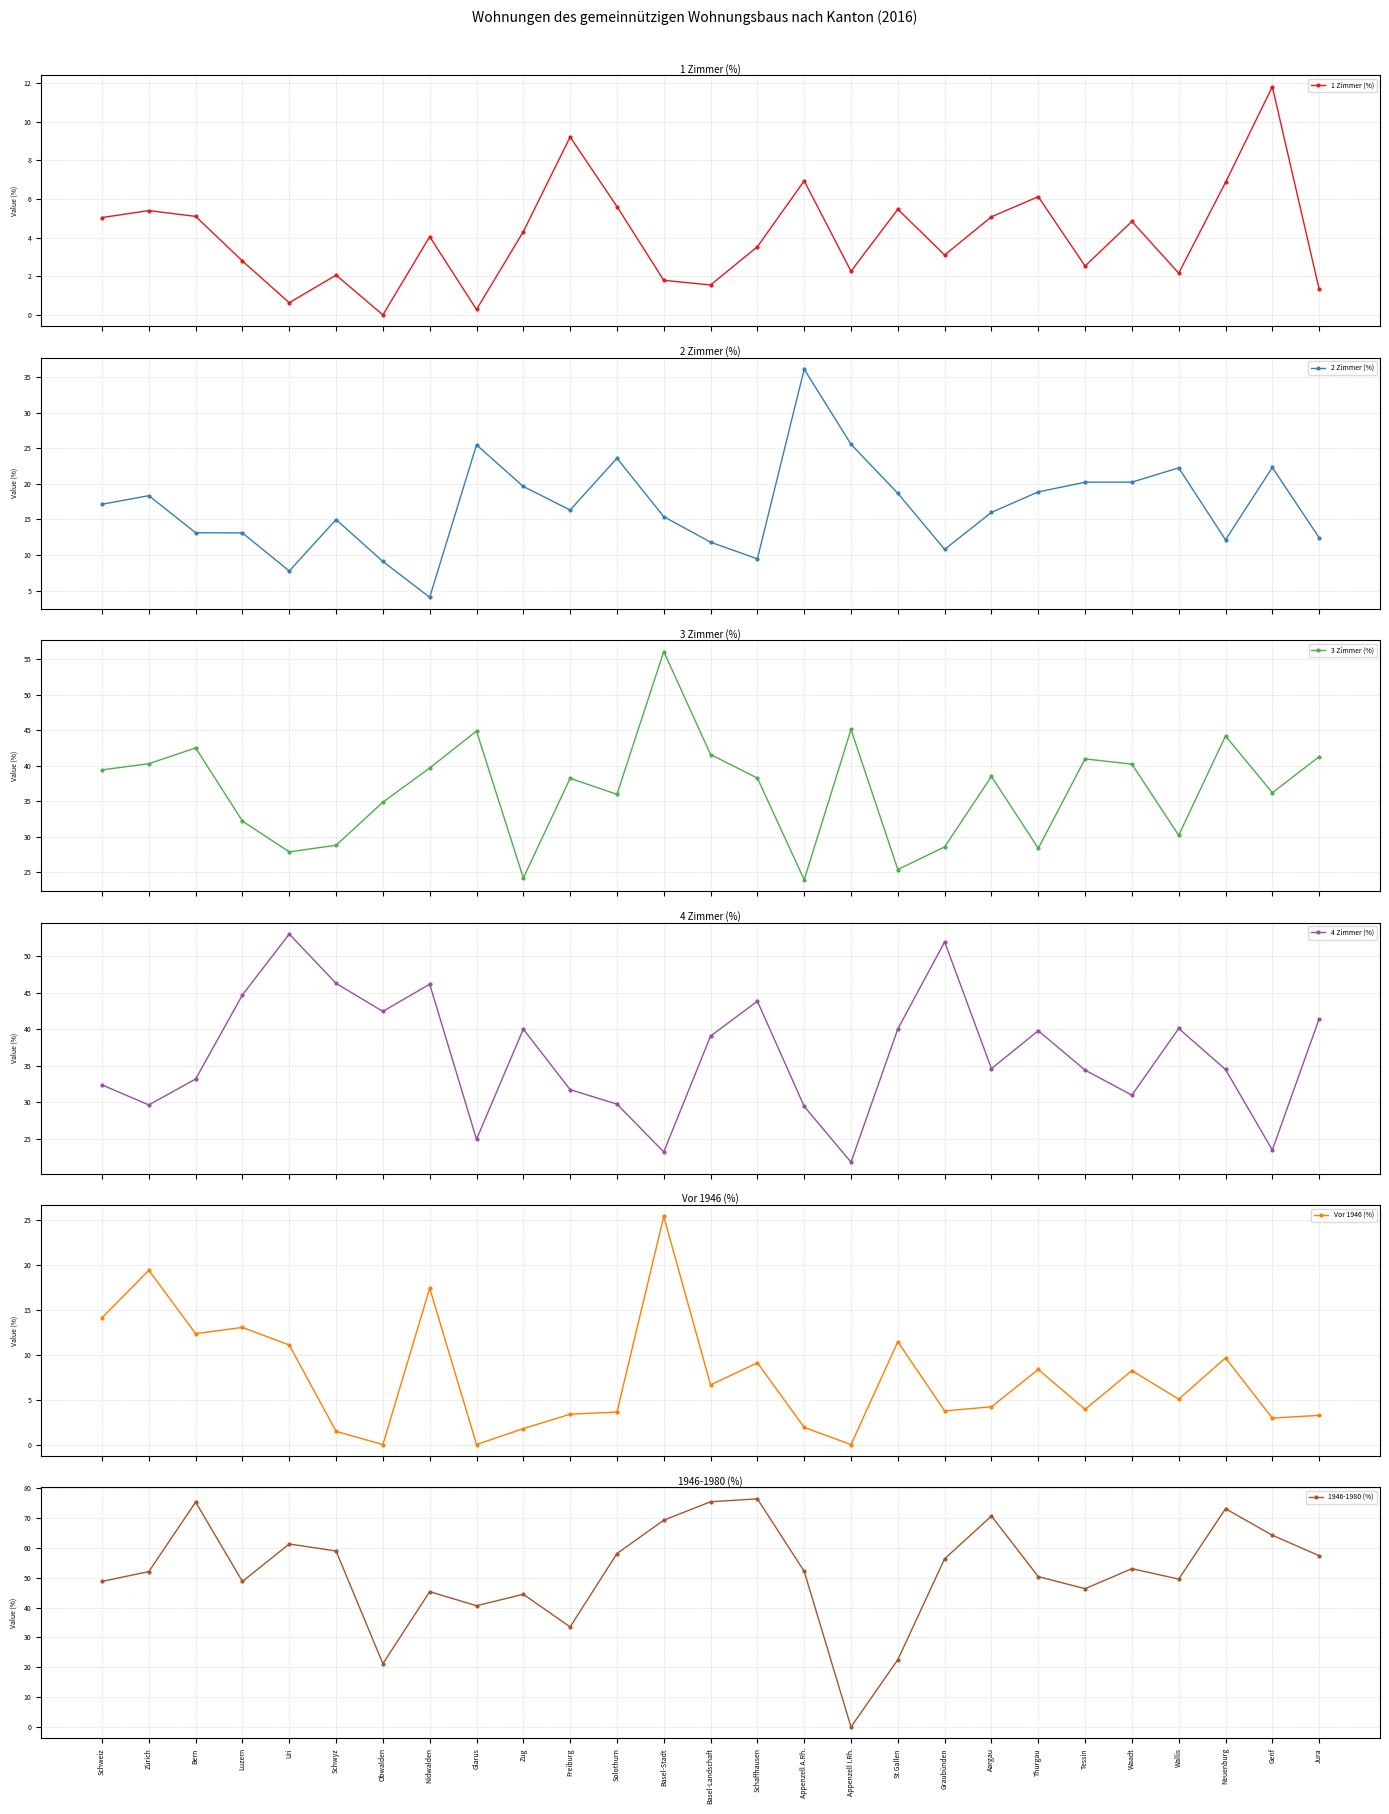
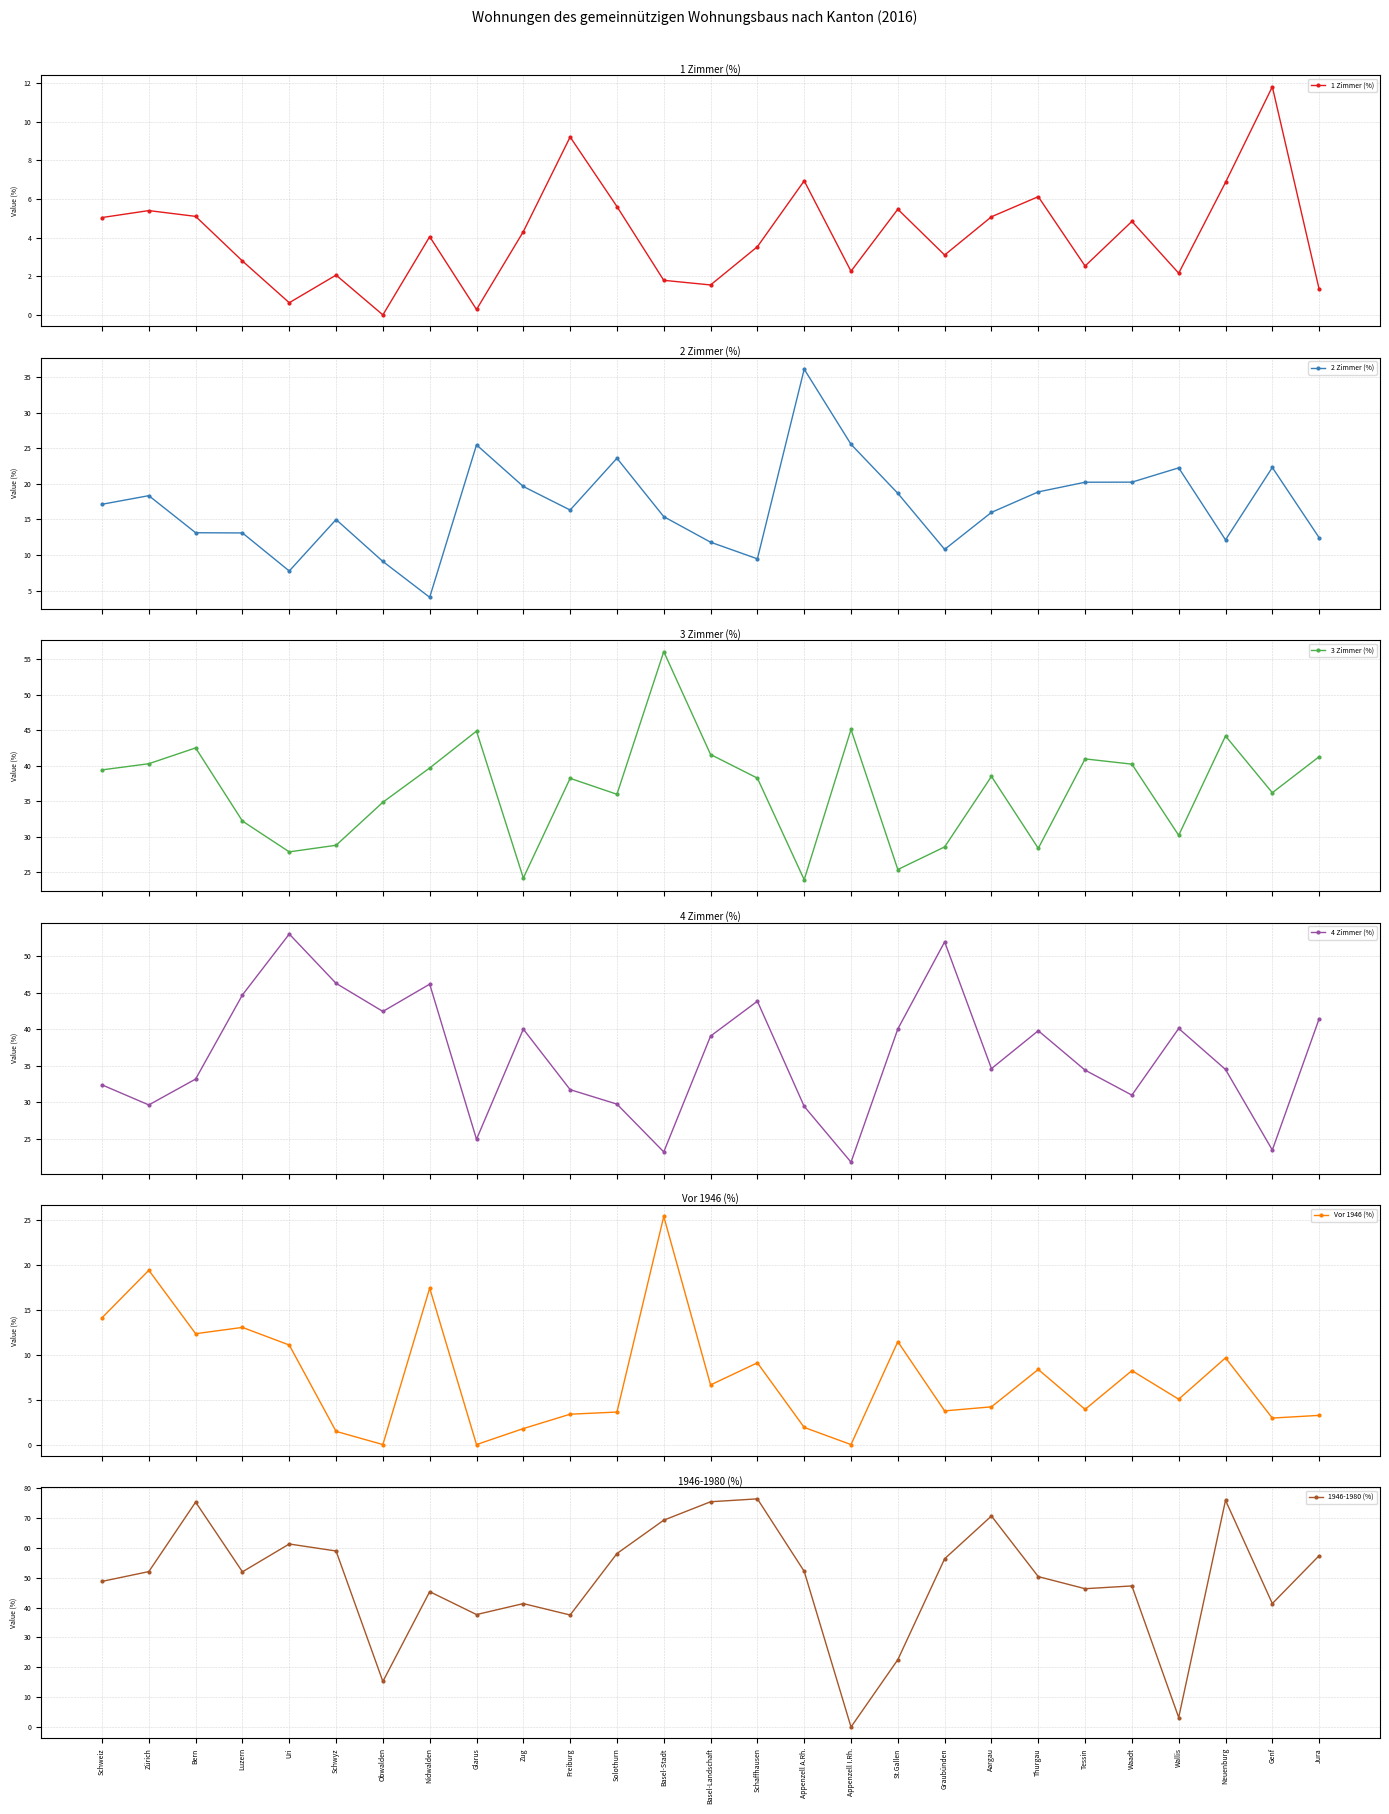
1946-1980 (%), Luzern: 49 -> 52
1946-1980 (%), Obwalden: 21 -> 15
1946-1980 (%), Glarus: 41 -> 38
1946-1980 (%), Zug: 44 -> 41
1946-1980 (%), Freiburg: 34 -> 38
1946-1980 (%), Waadt: 53 -> 47
1946-1980 (%), Wallis: 50 -> 3
1946-1980 (%), Neuenburg: 73 -> 76
1946-1980 (%), Genf: 64 -> 41
